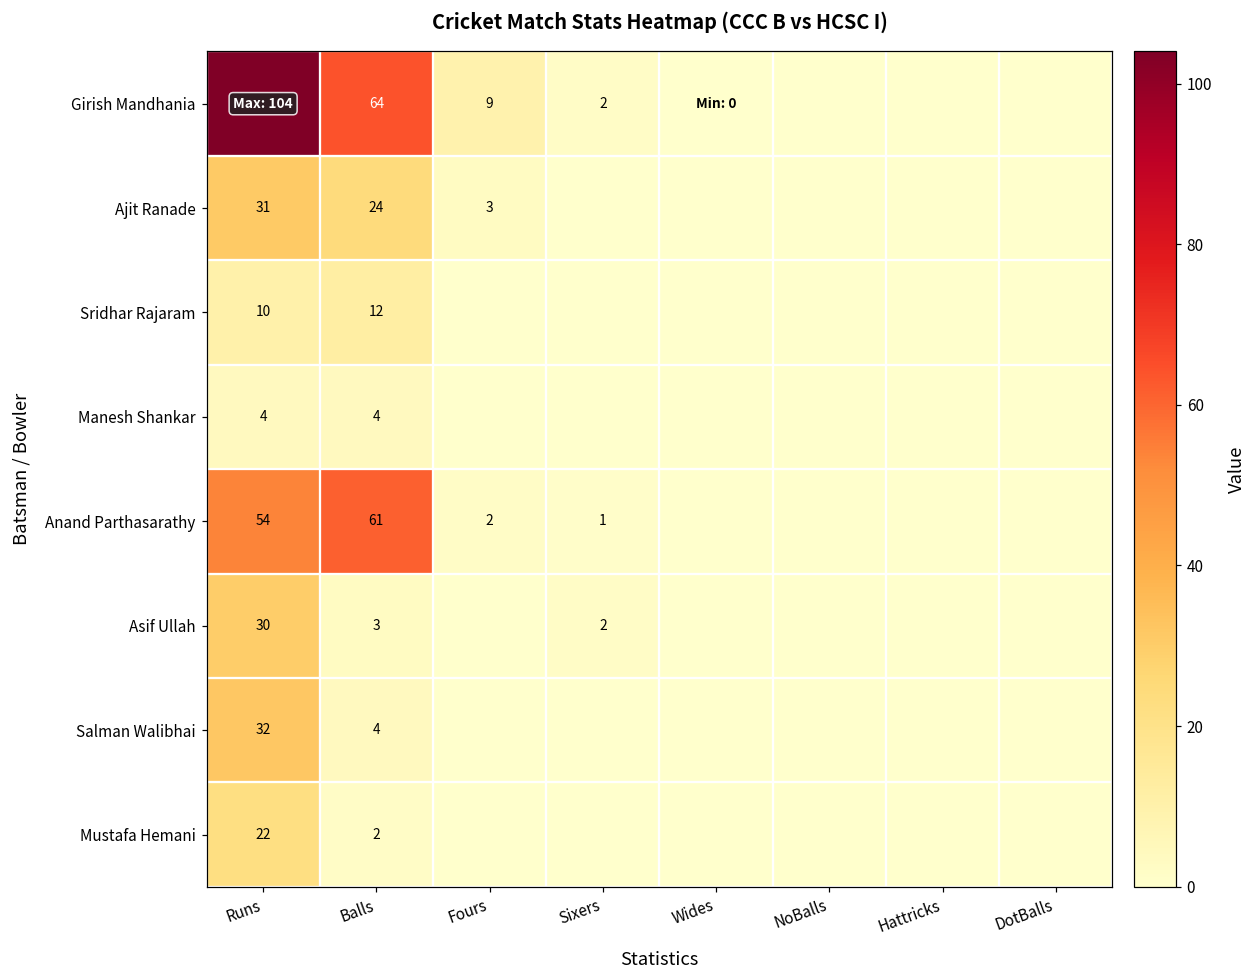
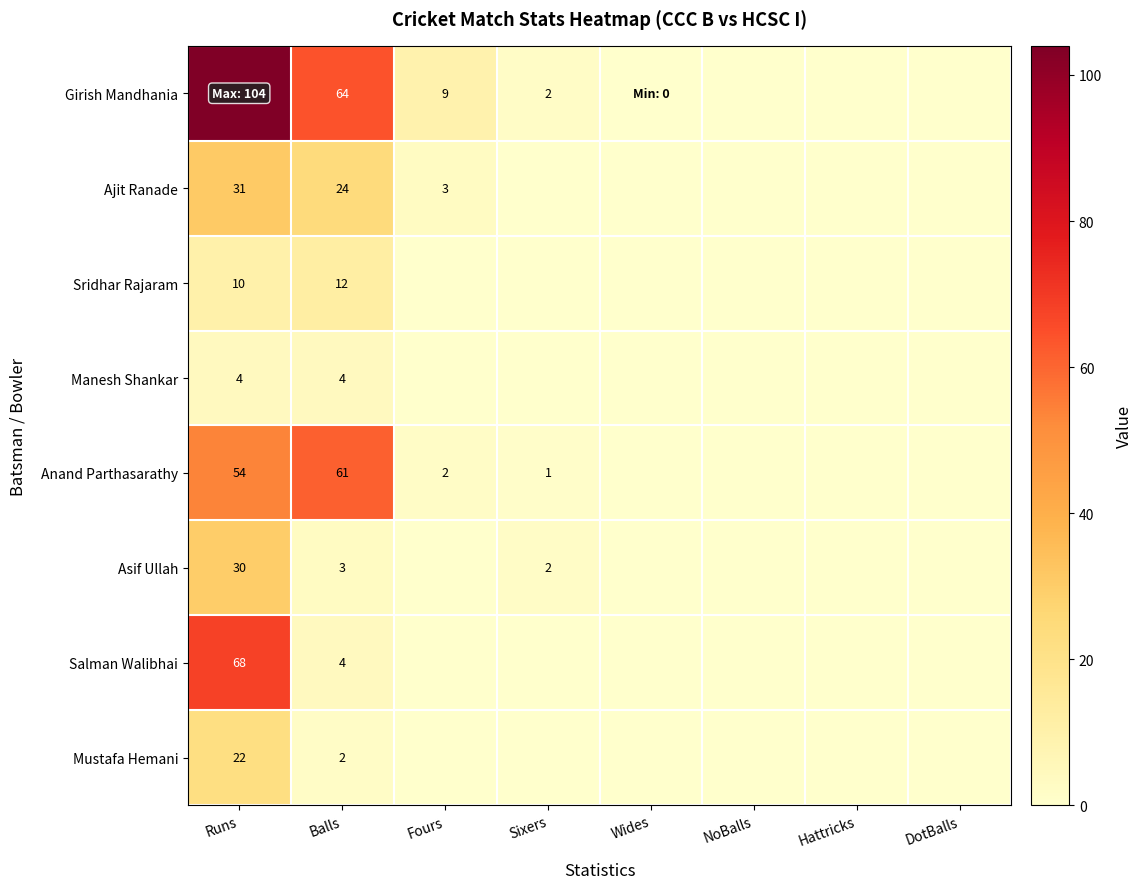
Salman Walibhai, Runs: 32 -> 68
